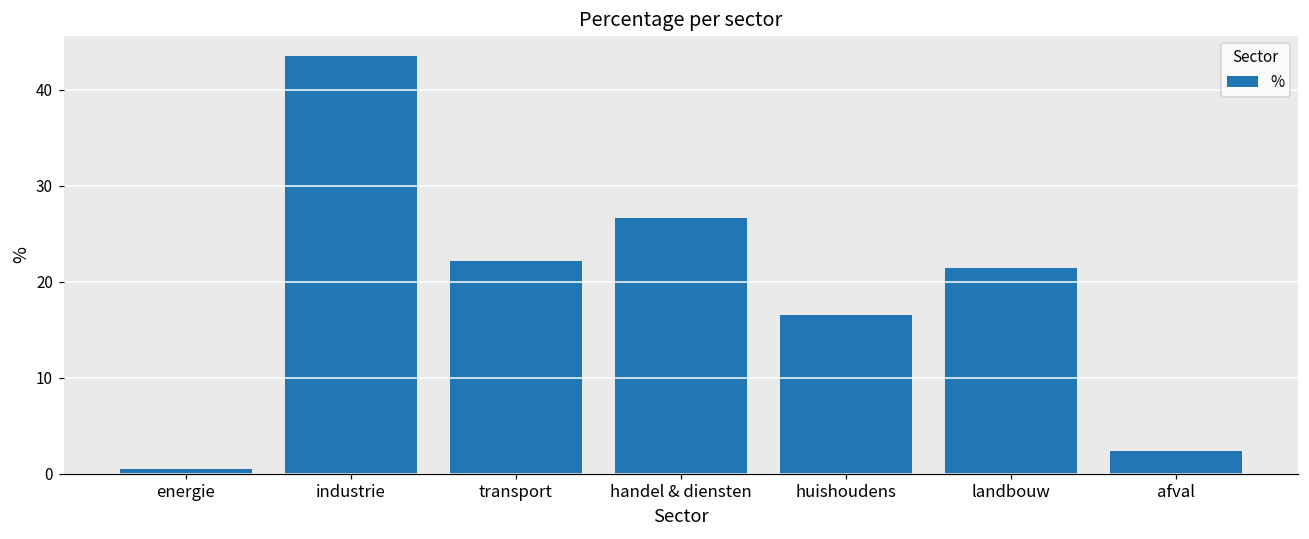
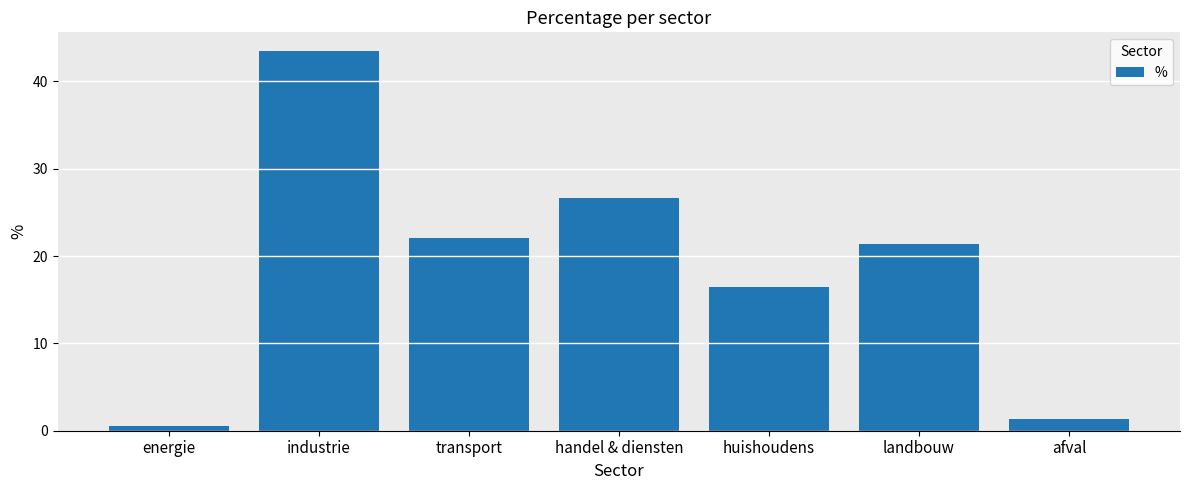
afval: 2 -> 1
